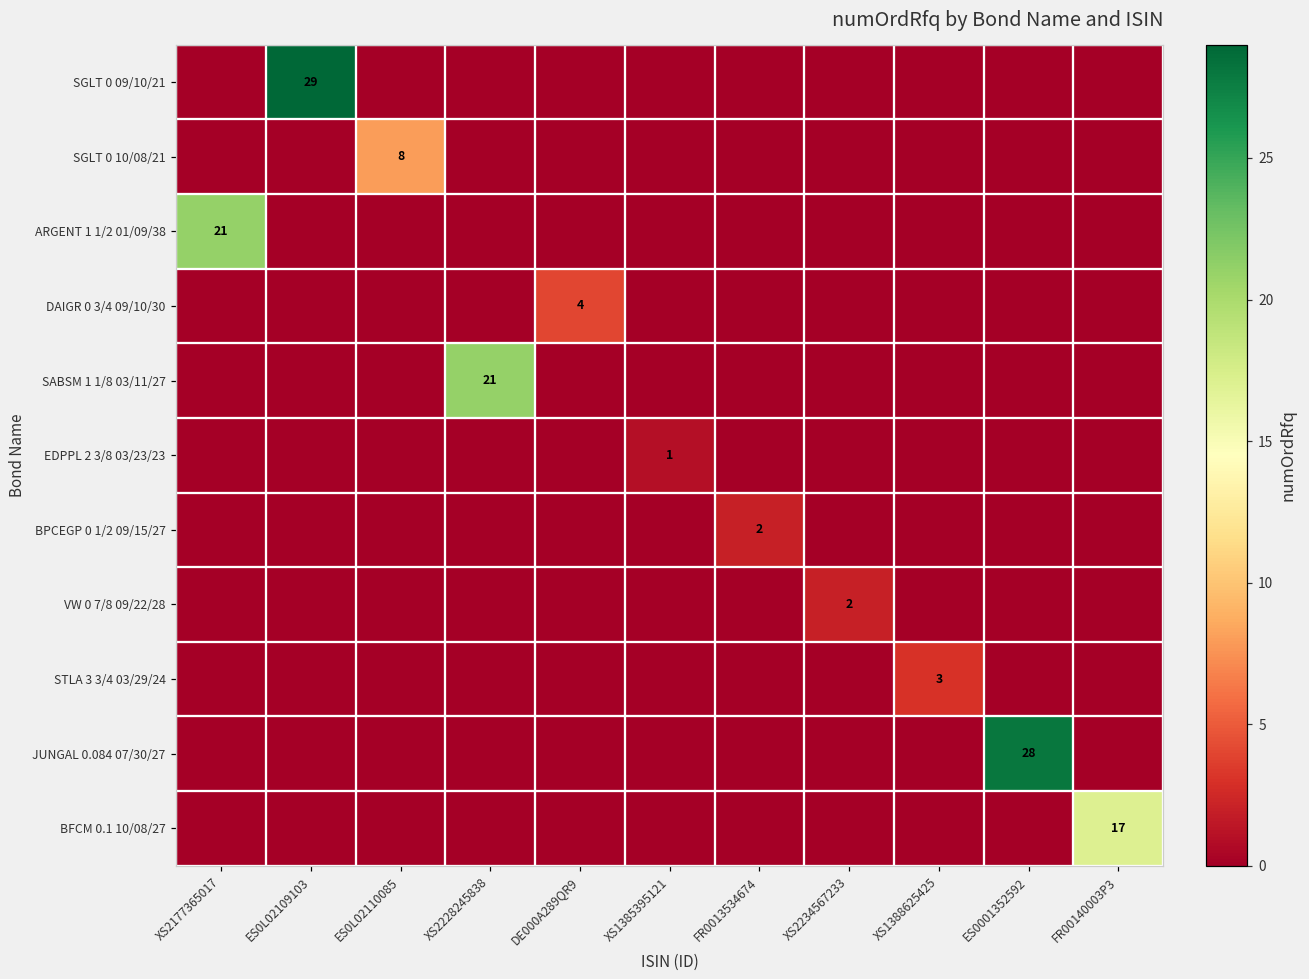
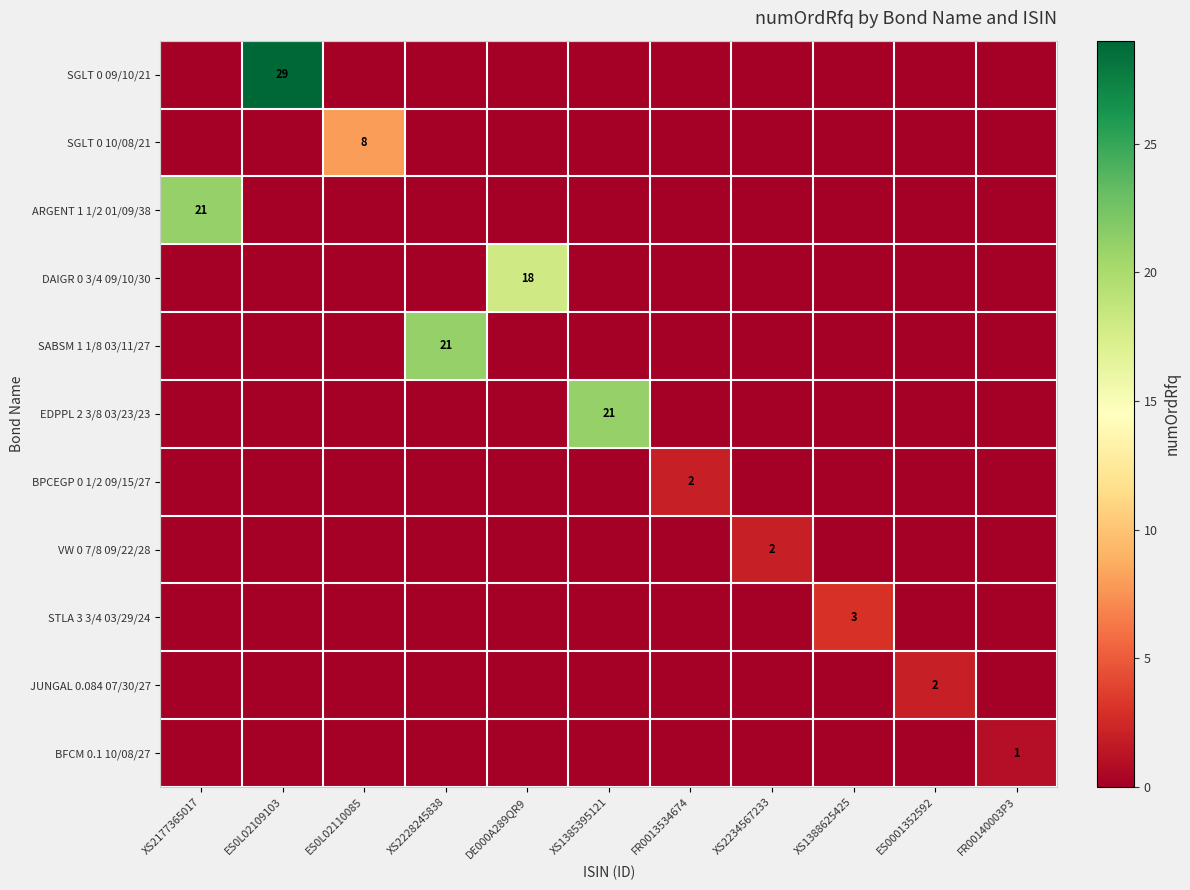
DAIGR 0 3/4 09/10/30, DE000A289QR9: 4 -> 18
EDPPL 2 3/8 03/23/23, XS1385395121: 1 -> 21
JUNGAL 0.084 07/30/27, ES0001352592: 28 -> 2
BFCM 0.1 10/08/27, FR00140003P3: 17 -> 1
